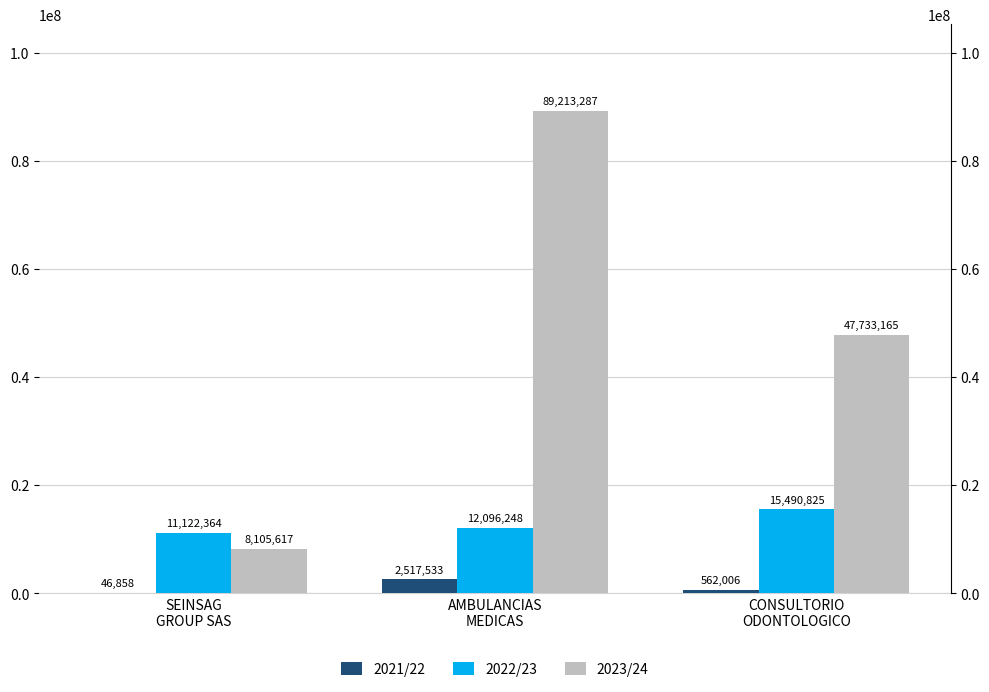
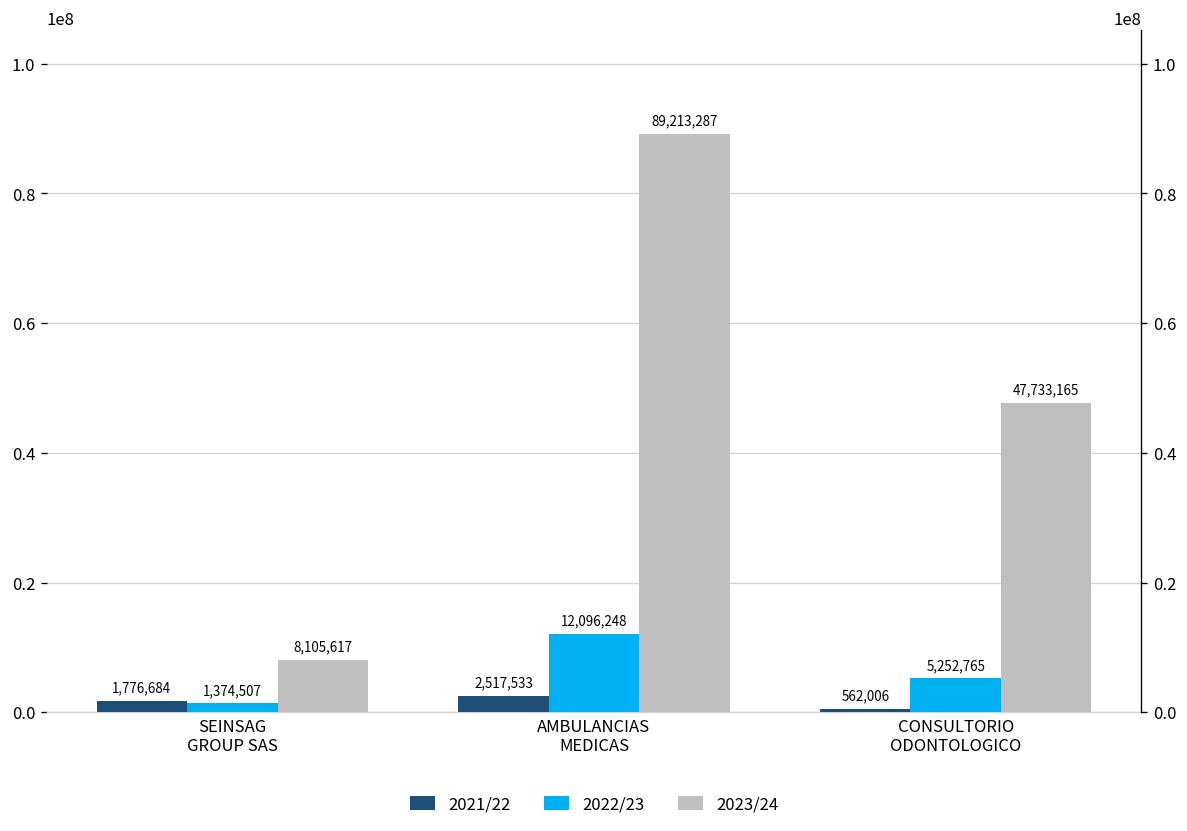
2021/22, SEINSAG GROUP SAS: 46,858 -> 1,776,684
2022/23, SEINSAG GROUP SAS: 11,122,364 -> 1,374,507
2022/23, CONSULTORIO ODONTOLOGICO: 15,490,825 -> 5,252,765
